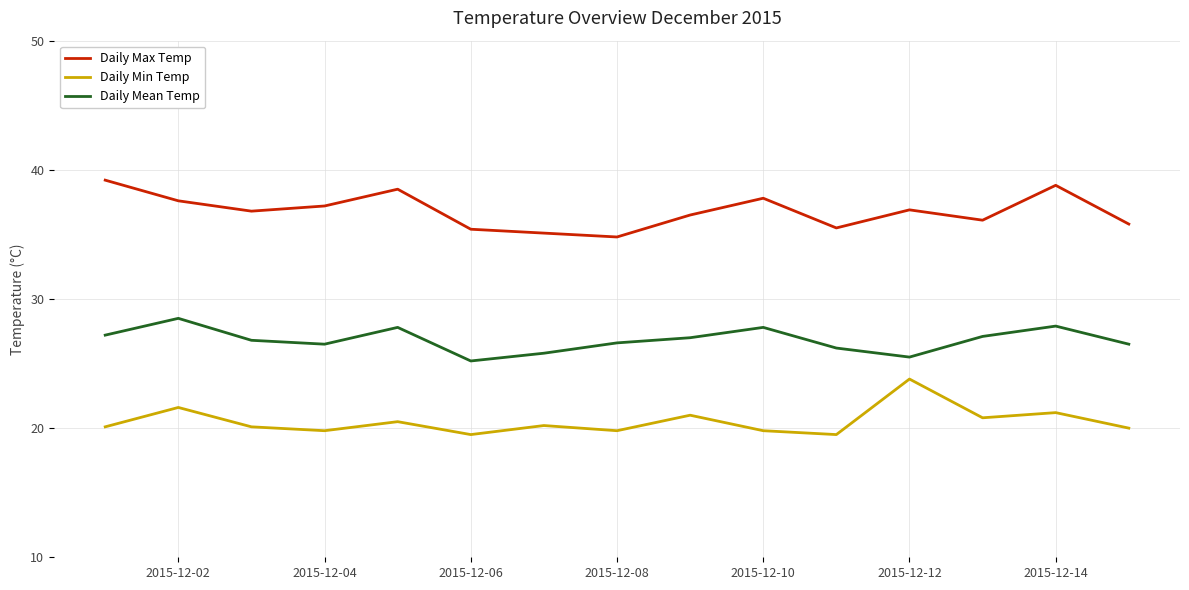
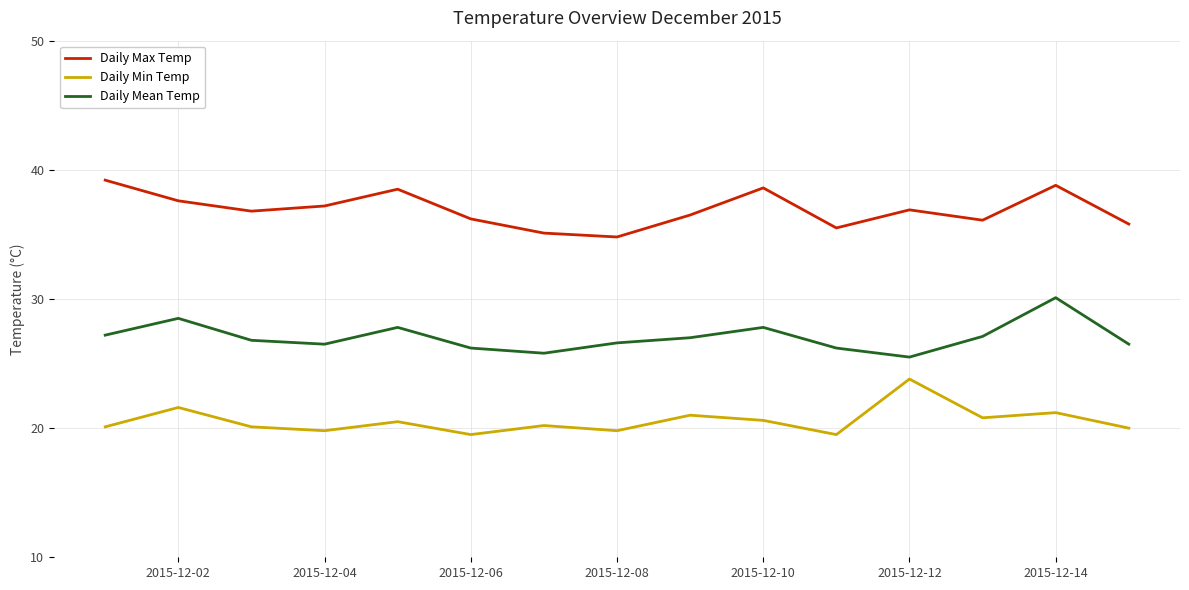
Daily Max Temp, 2015-12-06: 35.4 -> 36.2
Daily Mean Temp, 2015-12-06: 25.2 -> 26.2
Daily Max Temp, 2015-12-10: 37.8 -> 38.6
Daily Min Temp, 2015-12-10: 19.8 -> 20.6
Daily Mean Temp, 2015-12-14: 27.9 -> 30.1
